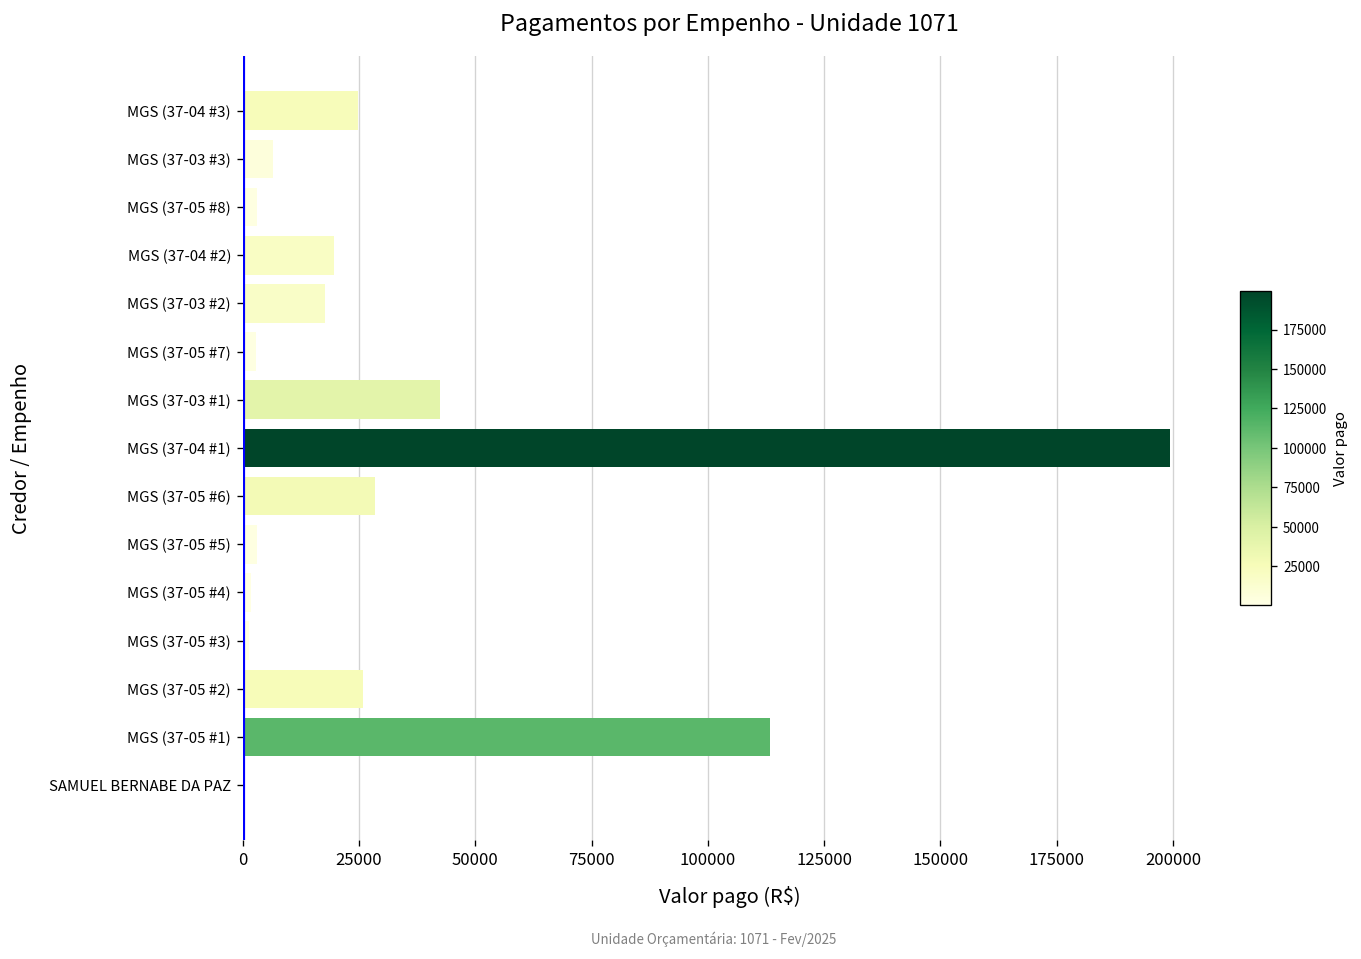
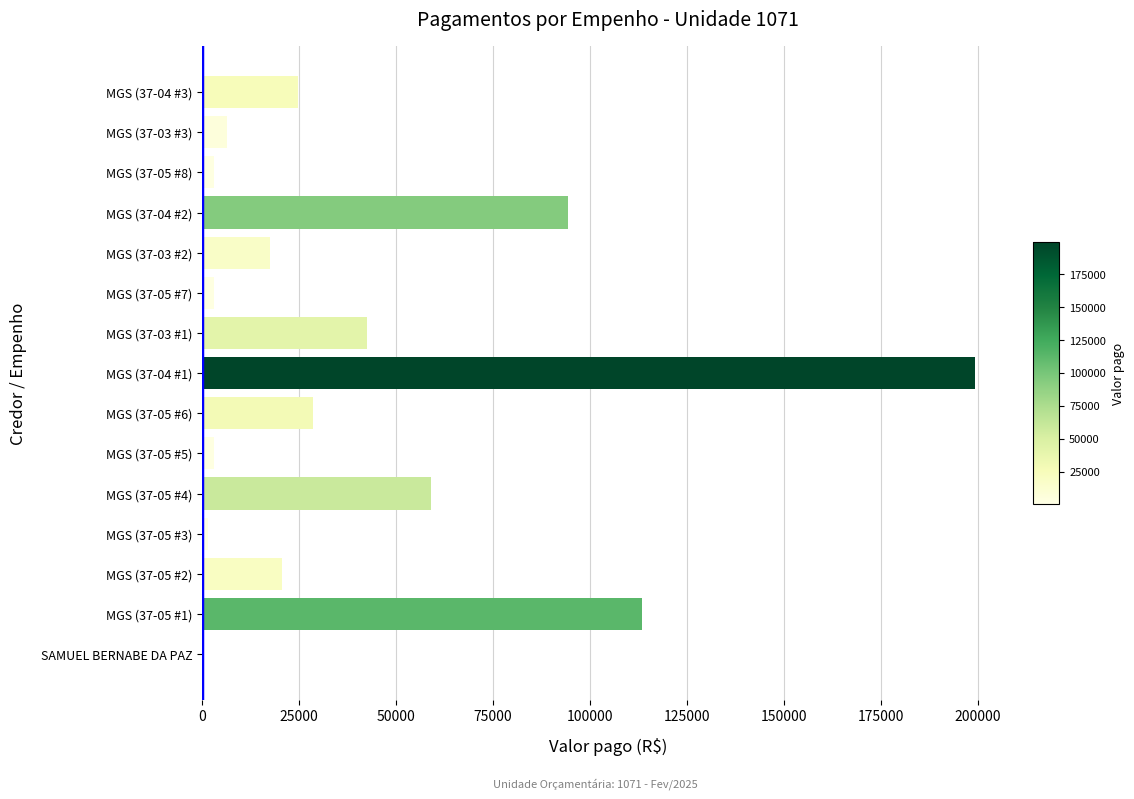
MGS (37-04 #2): 20000 -> 94000
MGS (37-05 #4): 2000 -> 59000
MGS (37-05 #2): 26000 -> 21000
